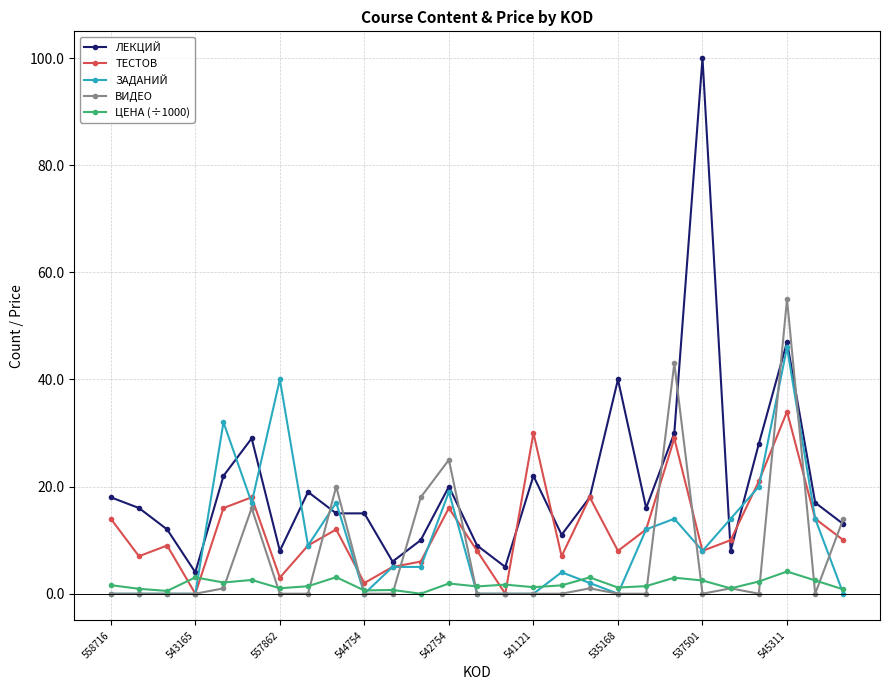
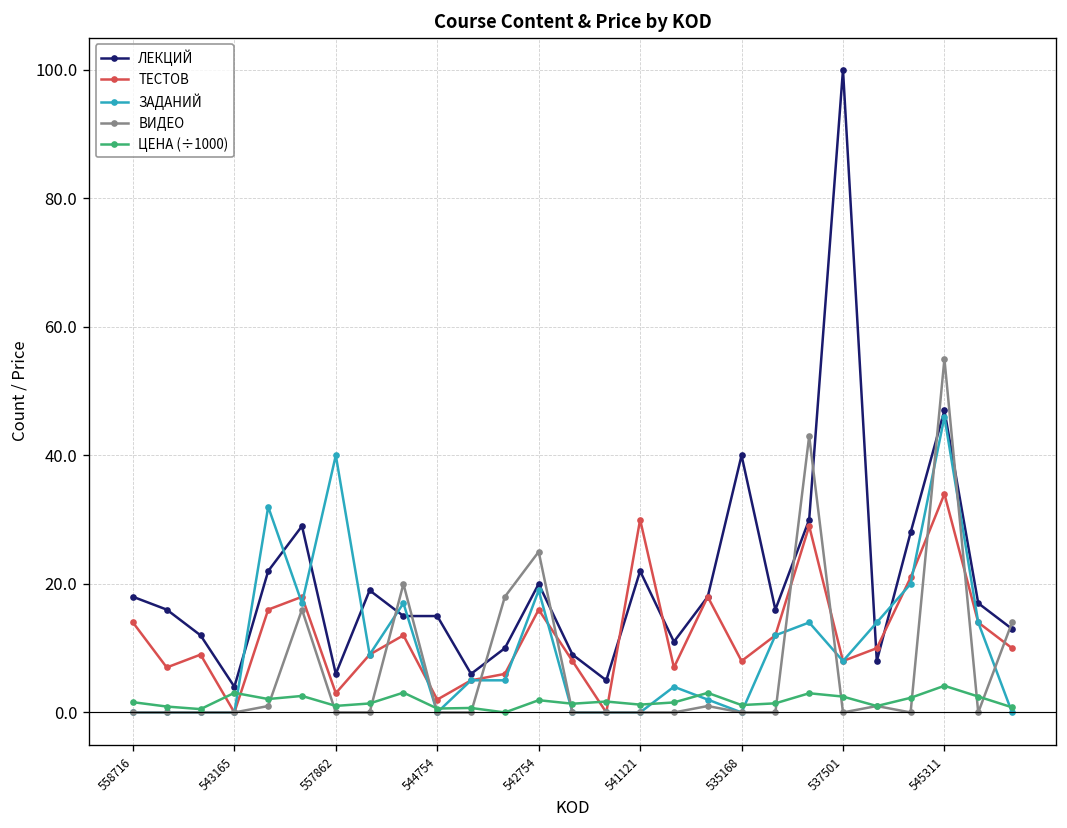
ЛЕКЦИЙ, 557862: 8 -> 6
